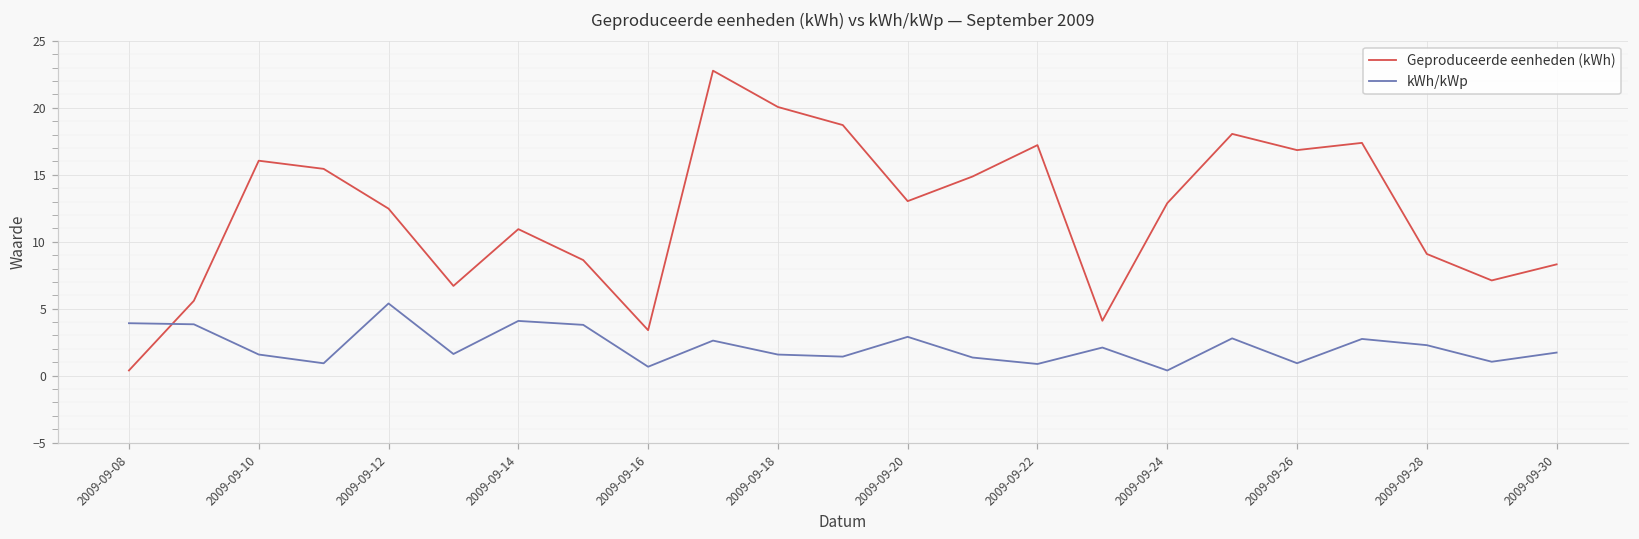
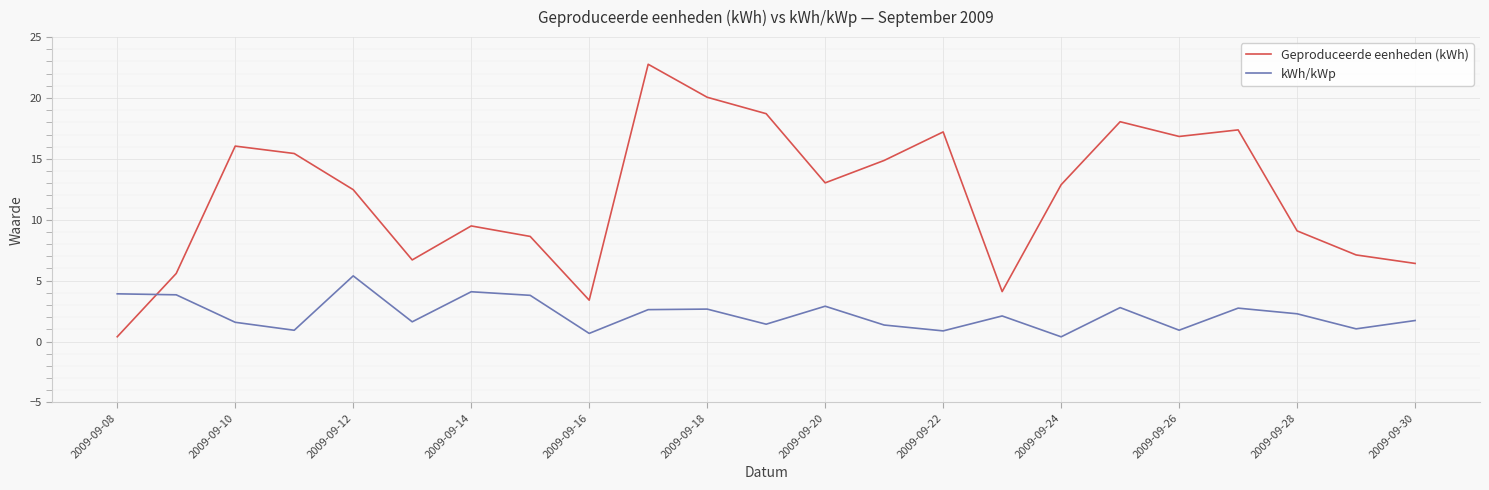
Geproduceerde eenheden (kWh), 2009-09-14: 10.9 -> 9.5
kWh/kWp, 2009-09-18: 1.6 -> 2.7
Geproduceerde eenheden (kWh), 2009-09-30: 8.3 -> 6.4
